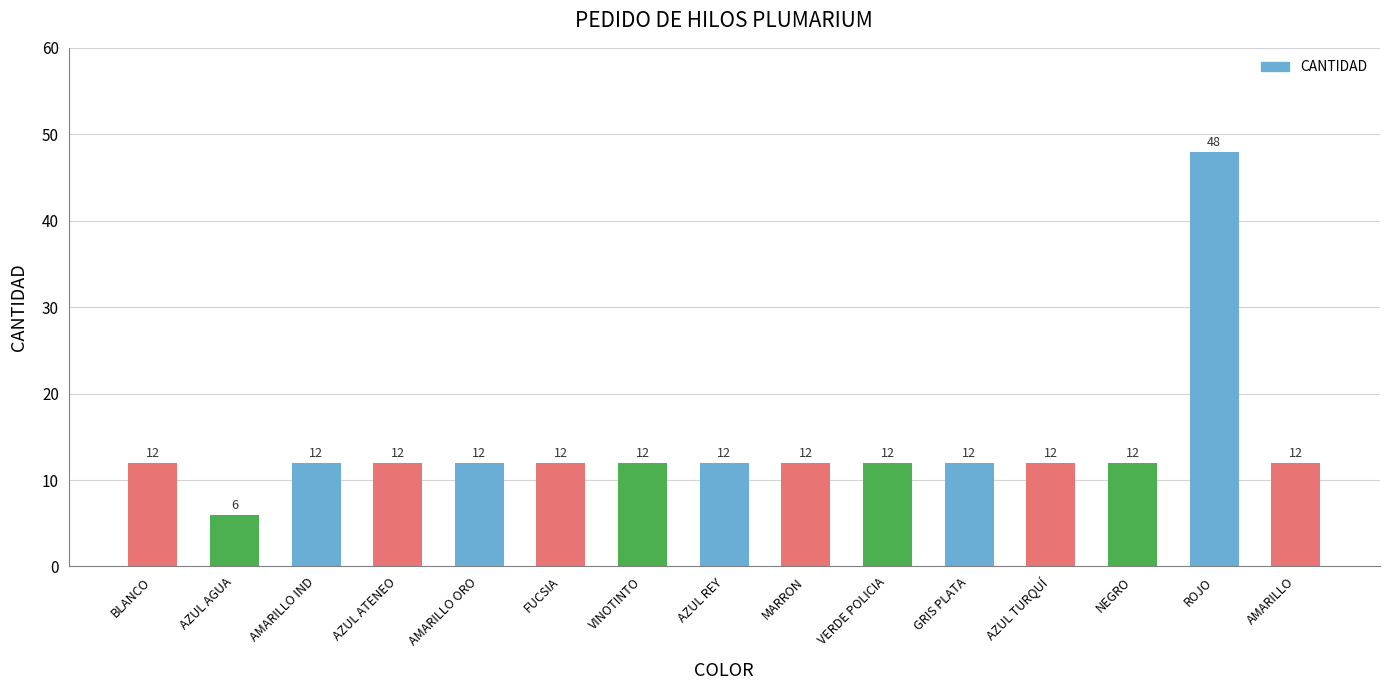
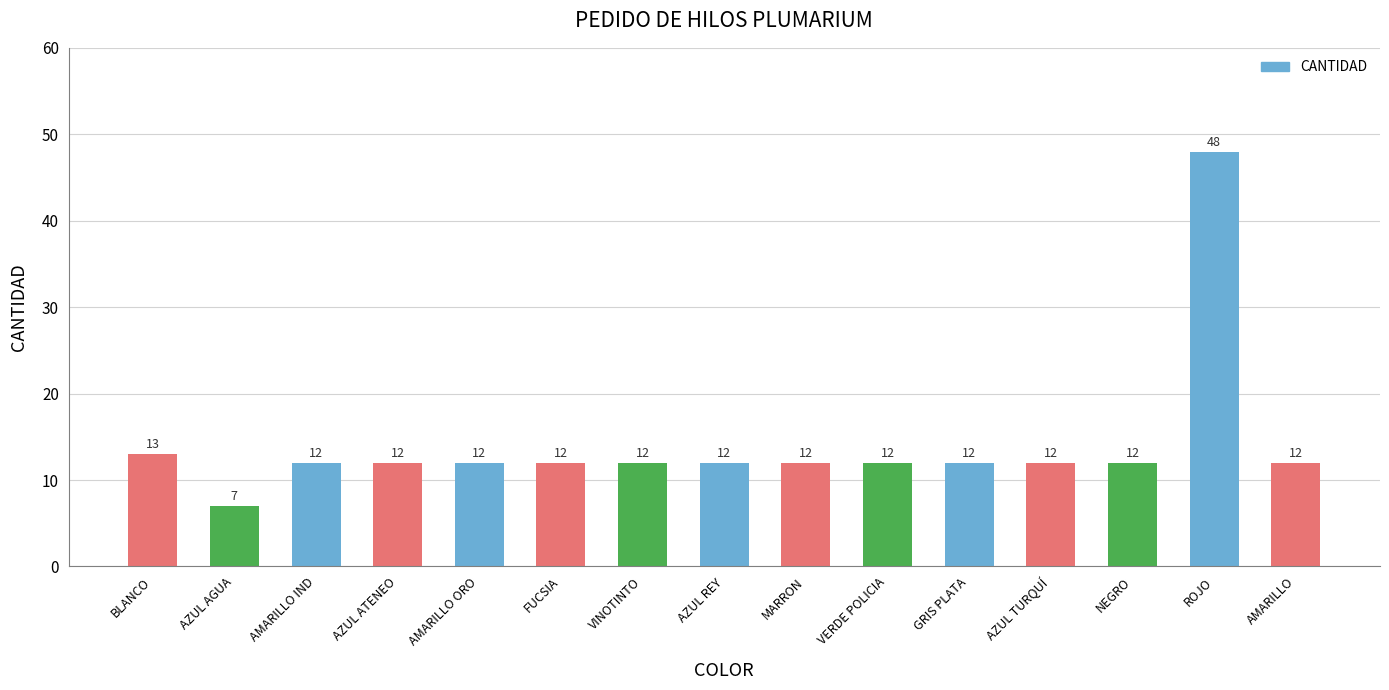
BLANCO: 12 -> 13
AZUL AGUA: 6 -> 7
